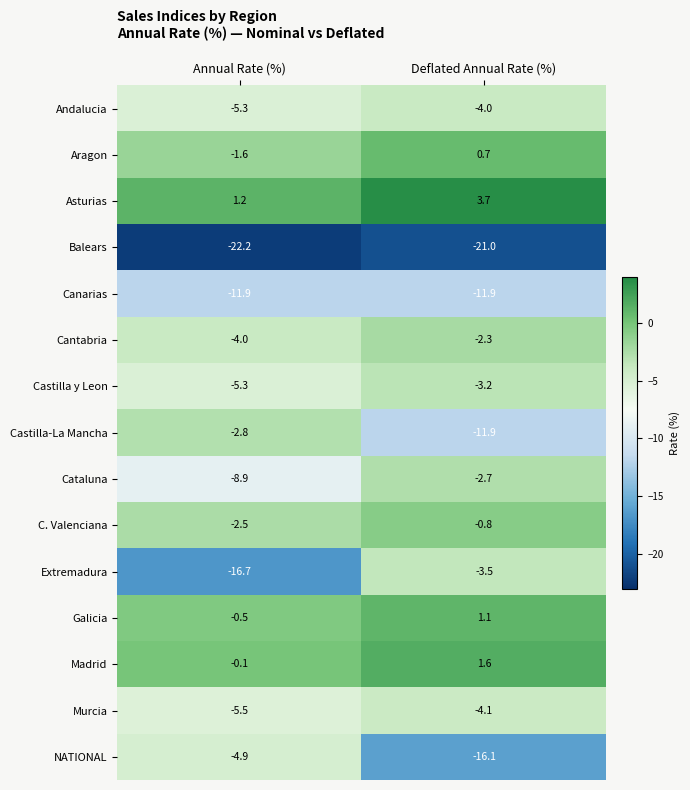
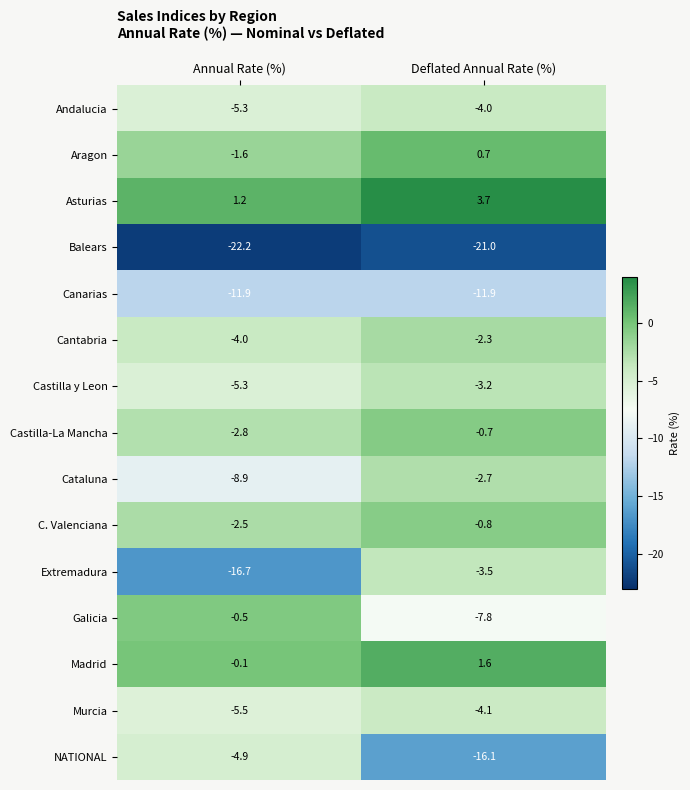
Castilla-La Mancha, Deflated Annual Rate (%): -11.9 -> -0.7
Galicia, Deflated Annual Rate (%): 1.1 -> -7.8
